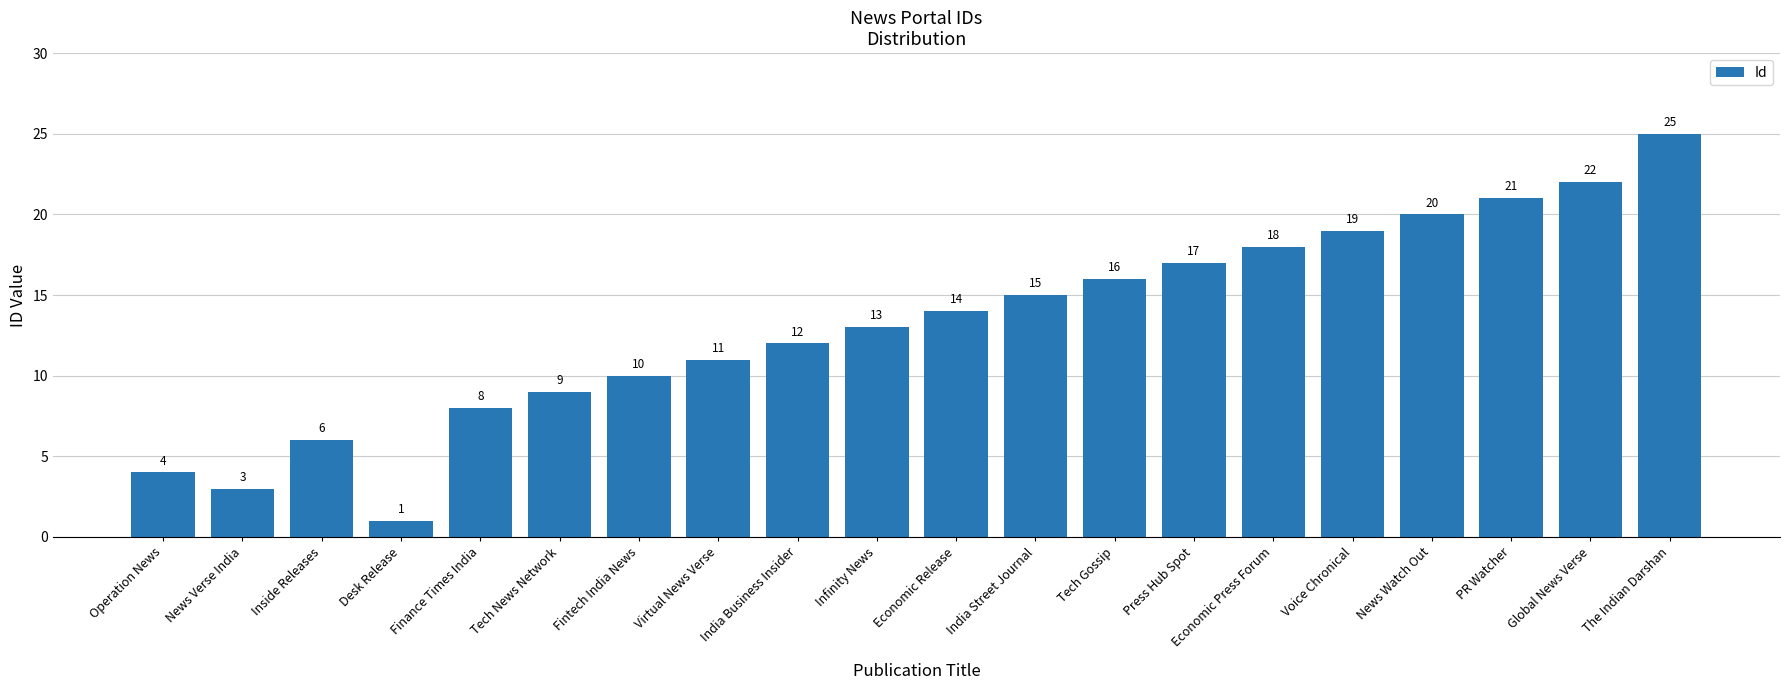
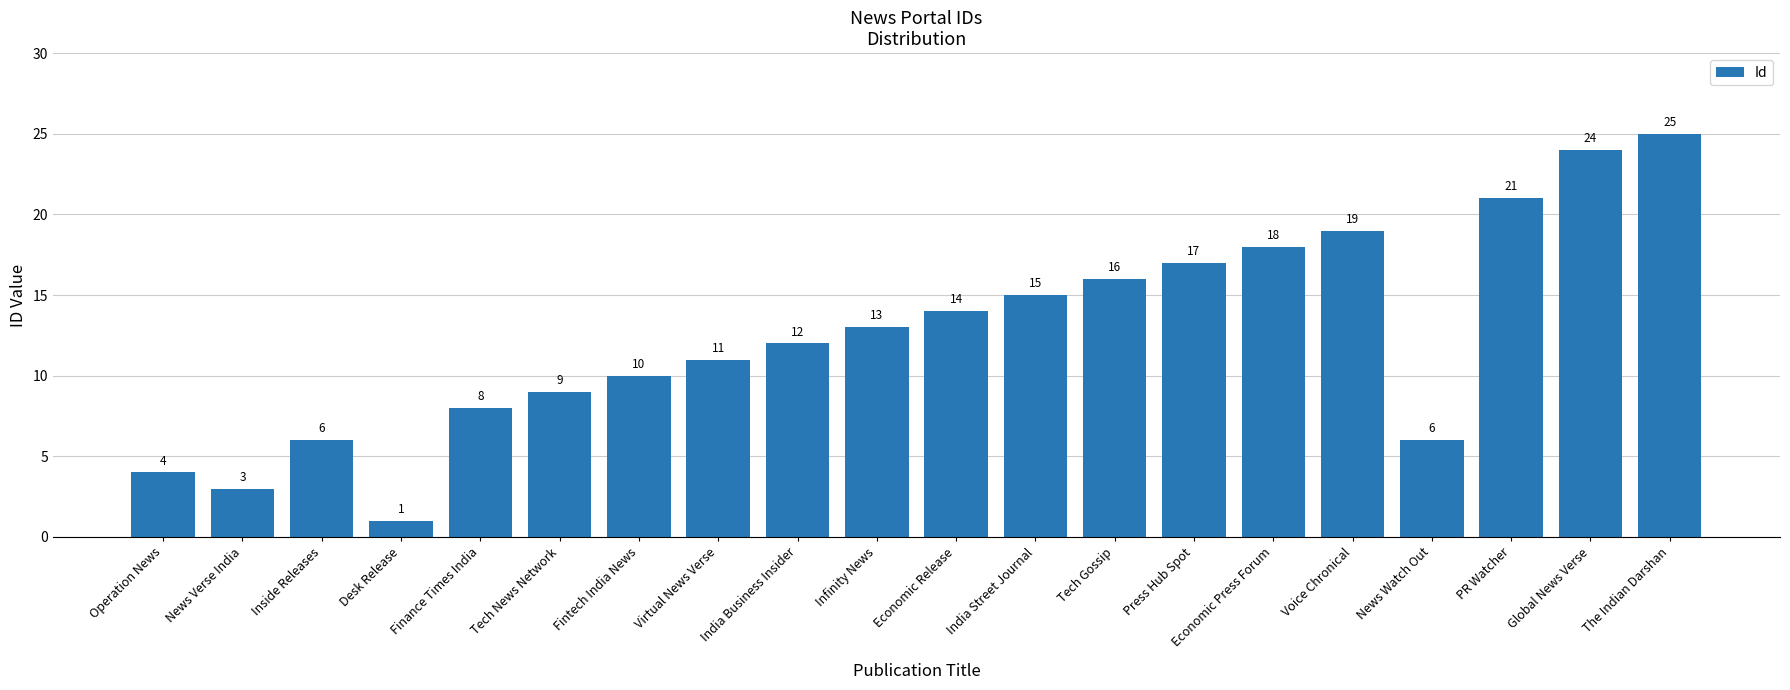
News Watch Out: 20 -> 6
Global News Verse: 22 -> 24
